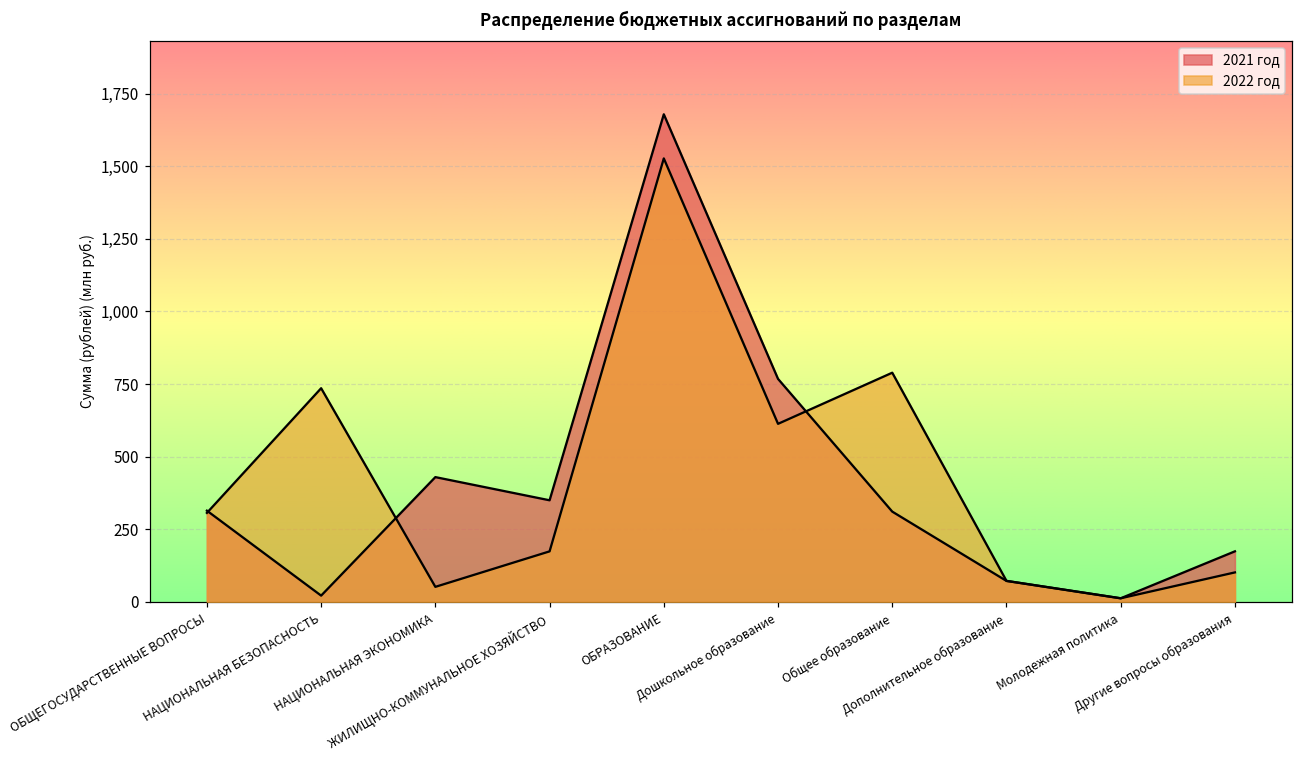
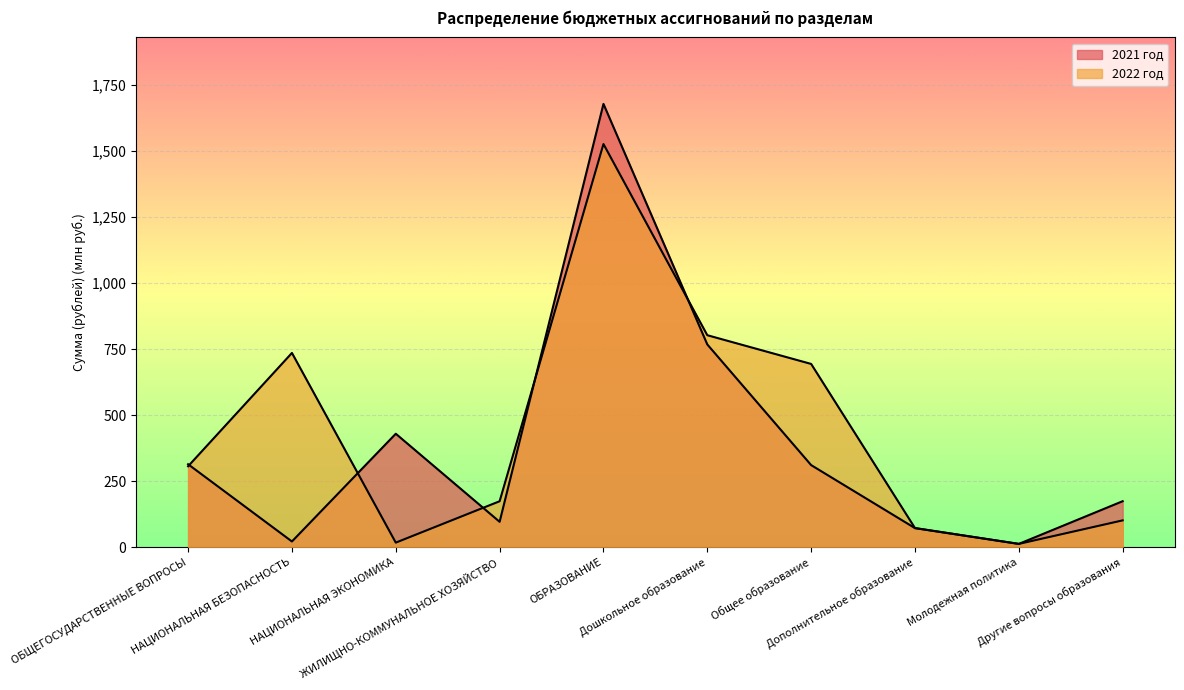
2022 год, НАЦИОНАЛЬНАЯ ЭКОНОМИКА: 50 -> 20
2021 год, ЖИЛИЩНО-КОММУНАЛЬНОЕ ХОЗЯЙСТВО: 350 -> 100
2022 год, Дошкольное образование: 610 -> 800
2022 год, Общее образование: 790 -> 690
